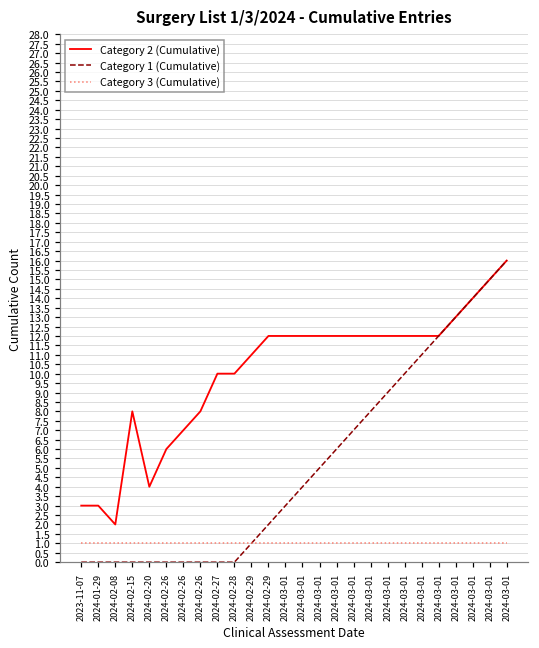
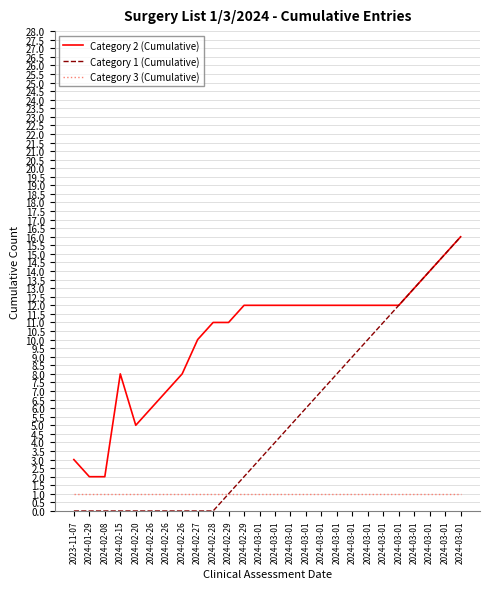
Category 2 (Cumulative), 2024-01-29: 3 -> 2
Category 2 (Cumulative), 2024-02-20: 4 -> 5
Category 2 (Cumulative), 2024-02-28: 10 -> 11
